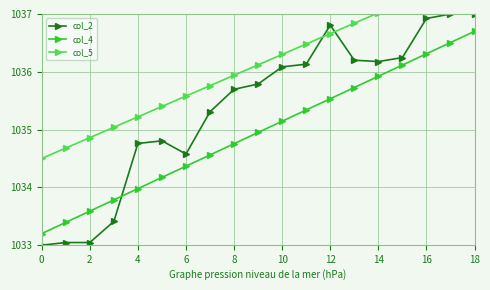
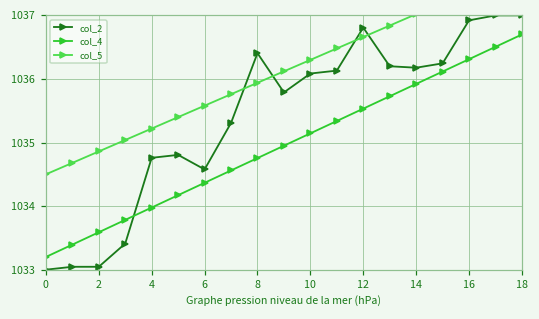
col_2, 8: 1035.7 -> 1036.4
